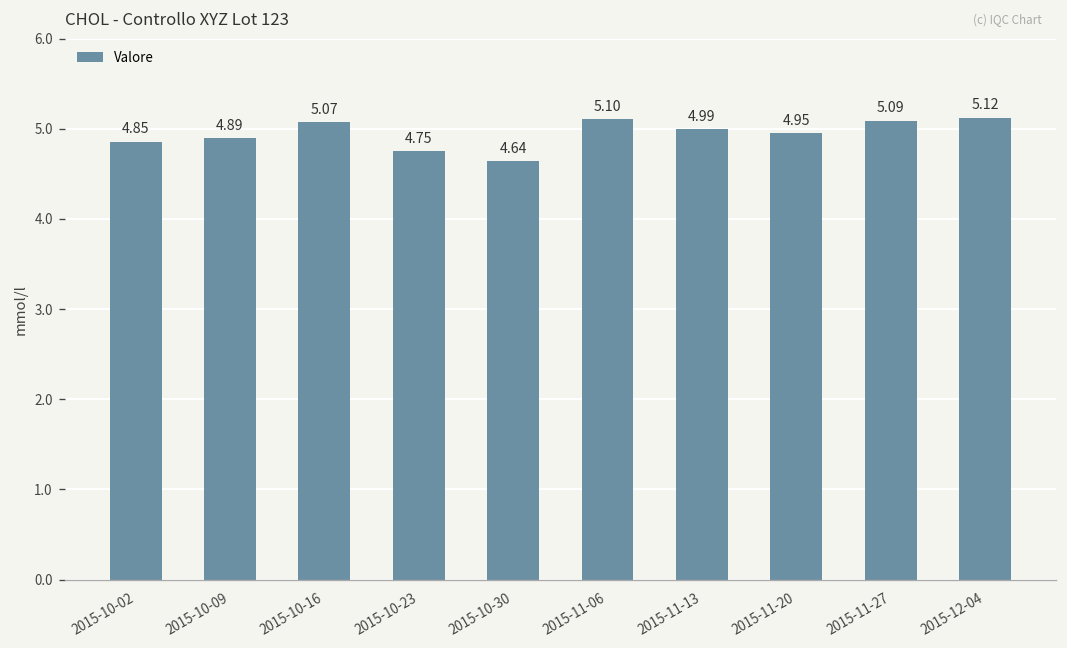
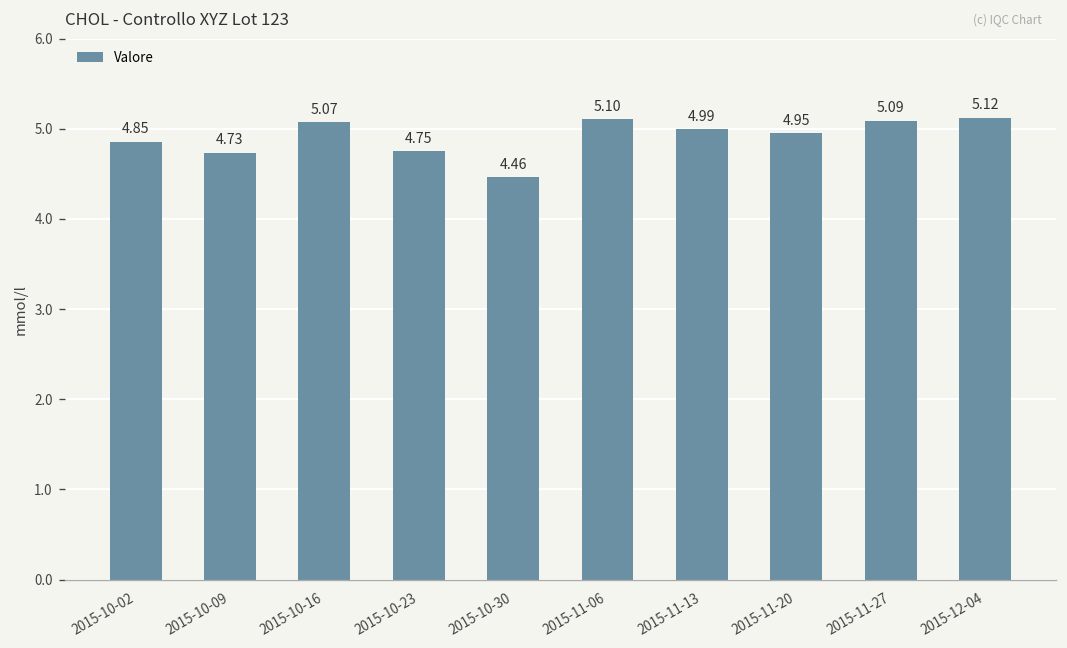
2015-10-09: 4.89 -> 4.73
2015-10-30: 4.64 -> 4.46
